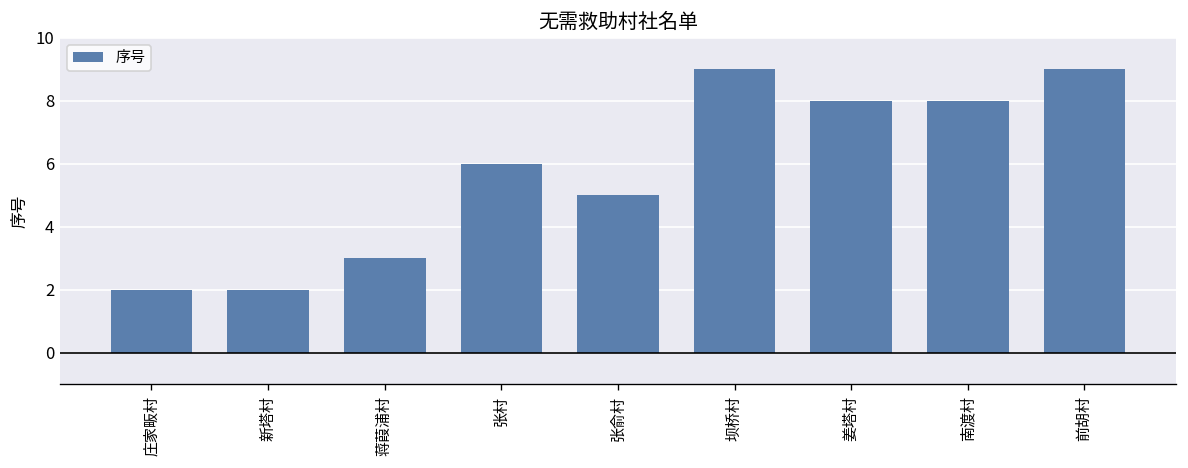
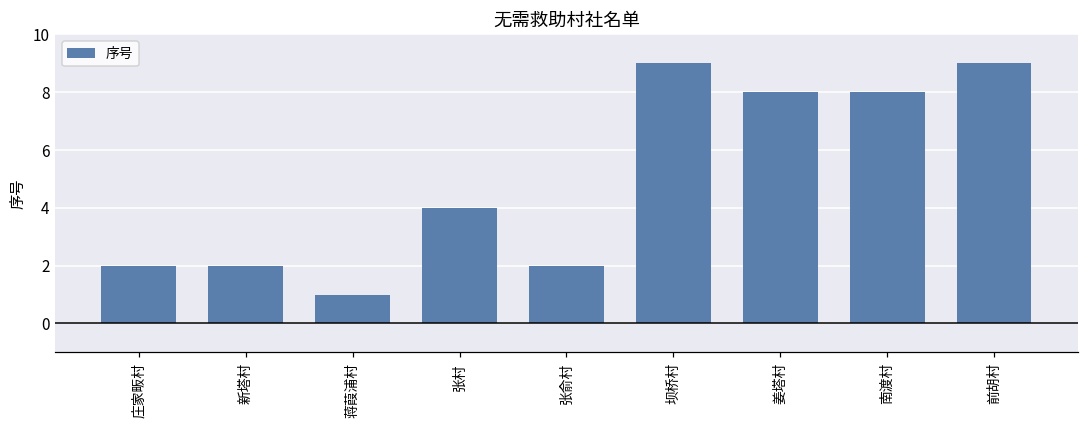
蒋葭浦村: 3 -> 1
张村: 6 -> 4
张俞村: 5 -> 2
